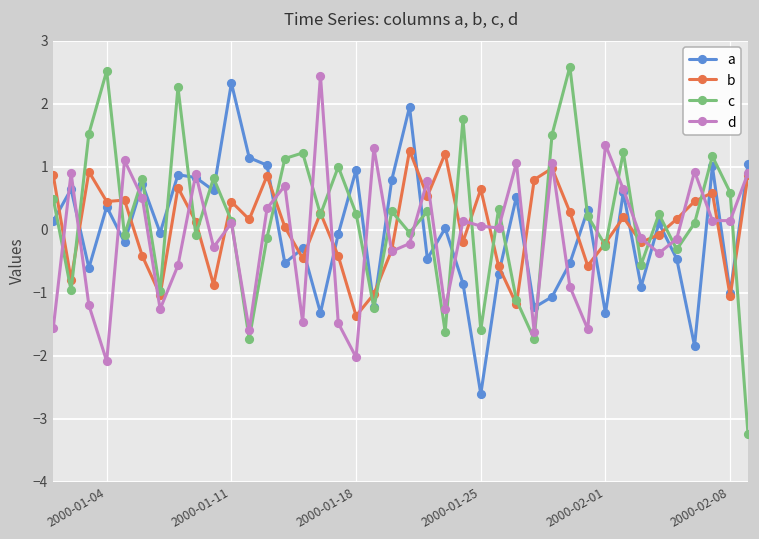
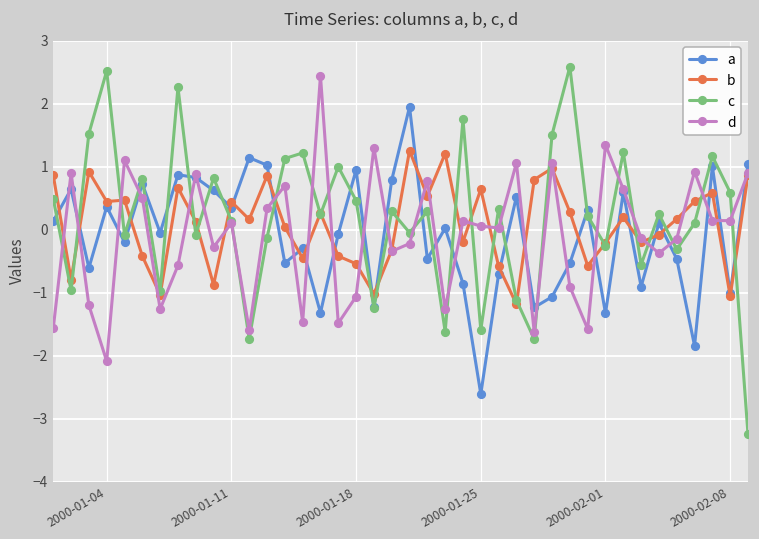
a, 2000-01-11: 2.3 -> 0.3
b, 2000-01-18: -1.4 -> -0.5
c, 2000-01-18: 0.3 -> 0.5
d, 2000-01-18: -2.0 -> -1.1
